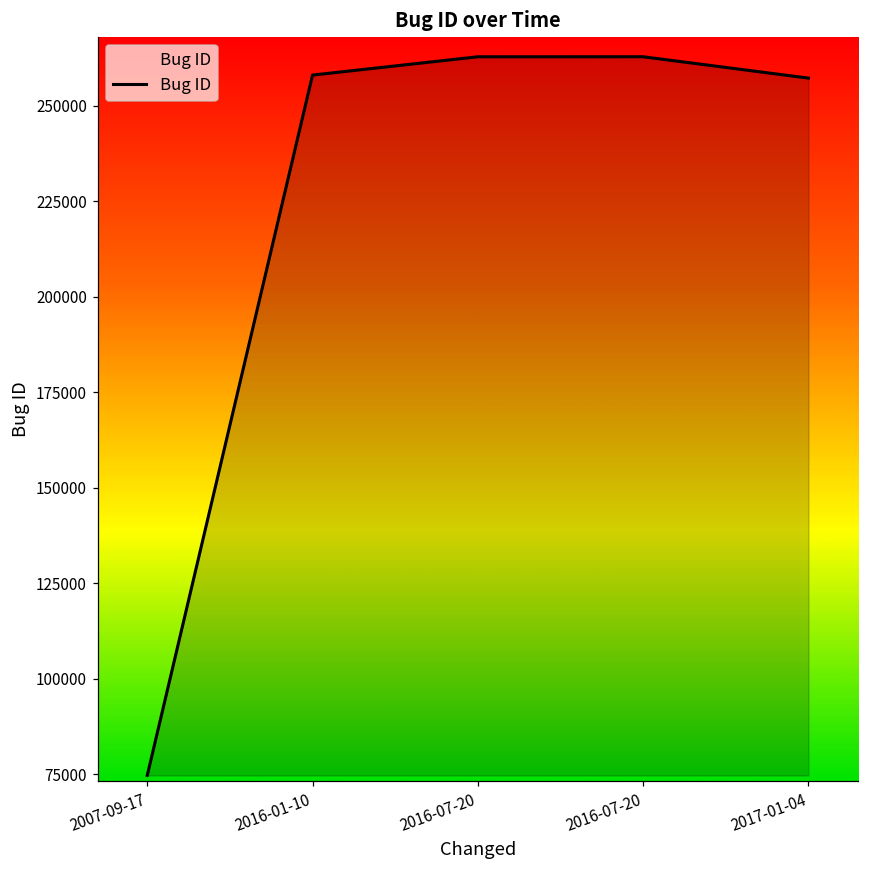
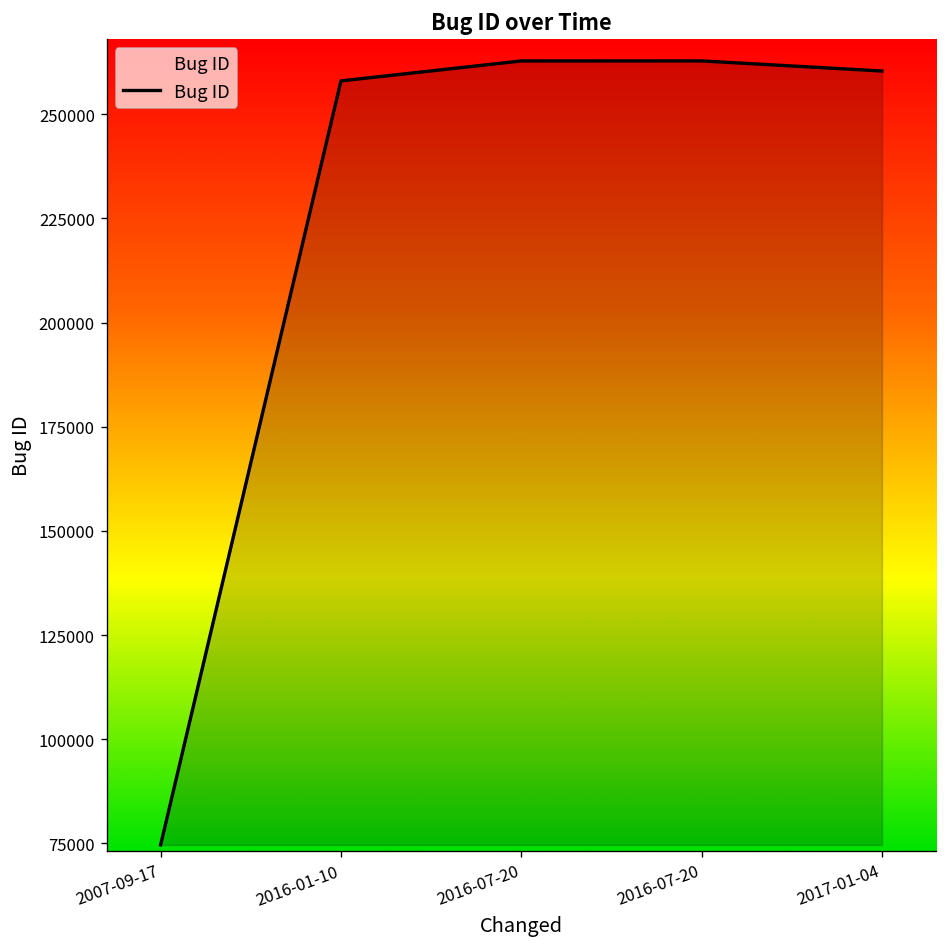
2017-01-04: 257000 -> 260000
